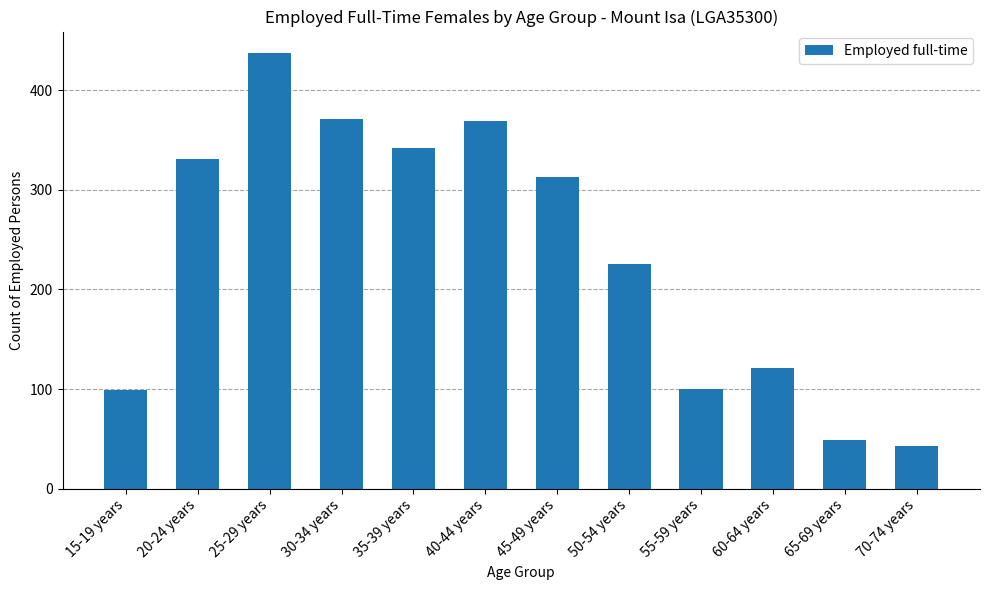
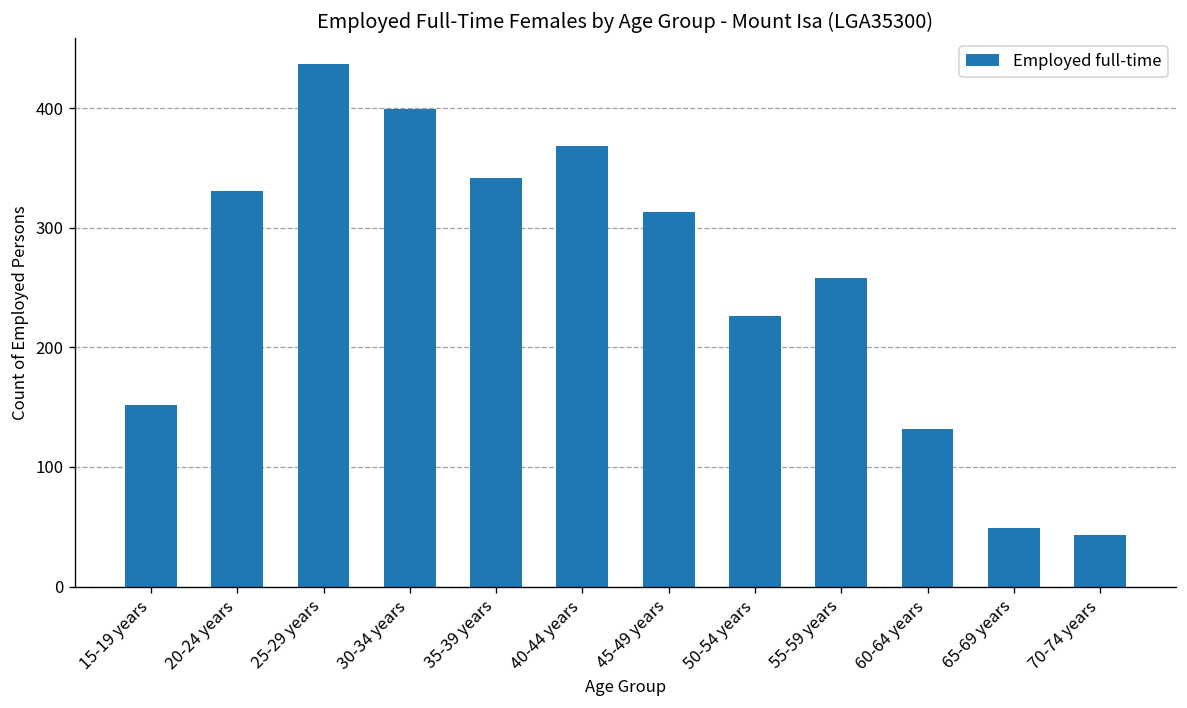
15-19 years: 100 -> 150
30-34 years: 370 -> 400
55-59 years: 100 -> 260
60-64 years: 120 -> 130
